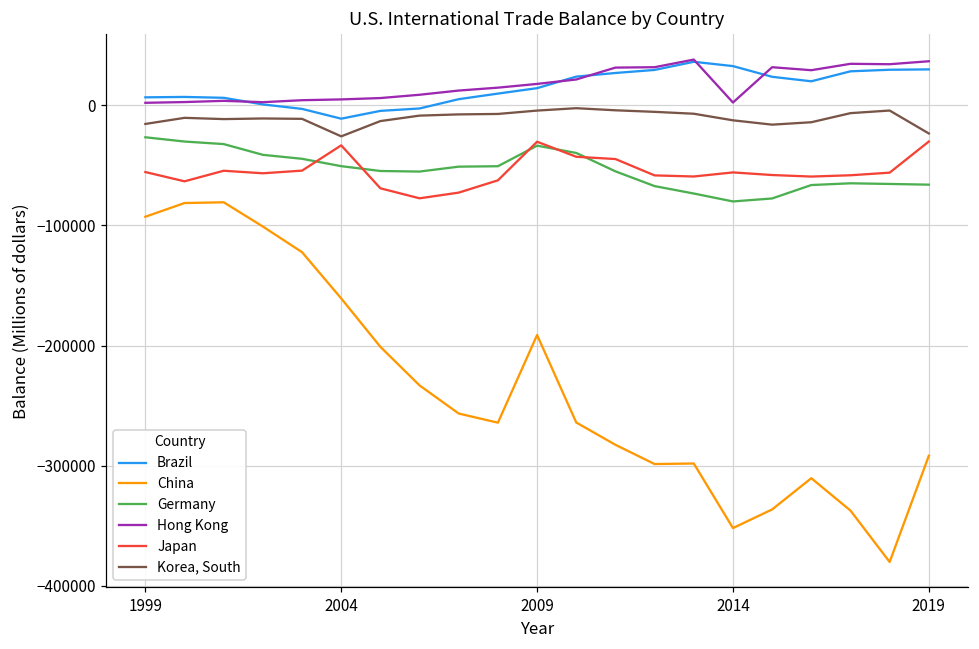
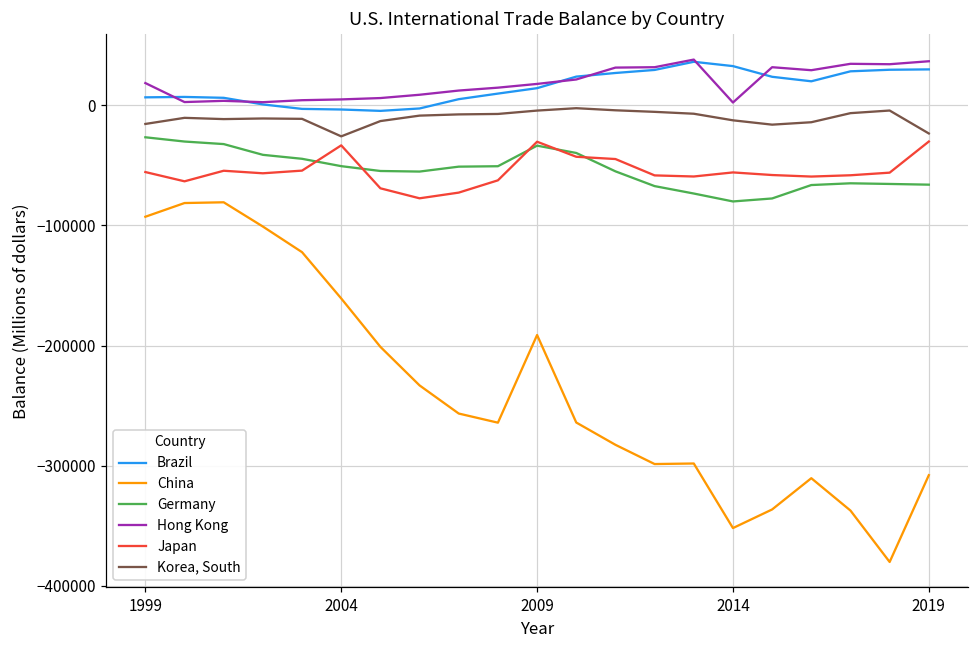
Hong Kong, 1999: 2000 -> 18000
Brazil, 2004: -11000 -> -4000
China, 2019: -292000 -> -308000
